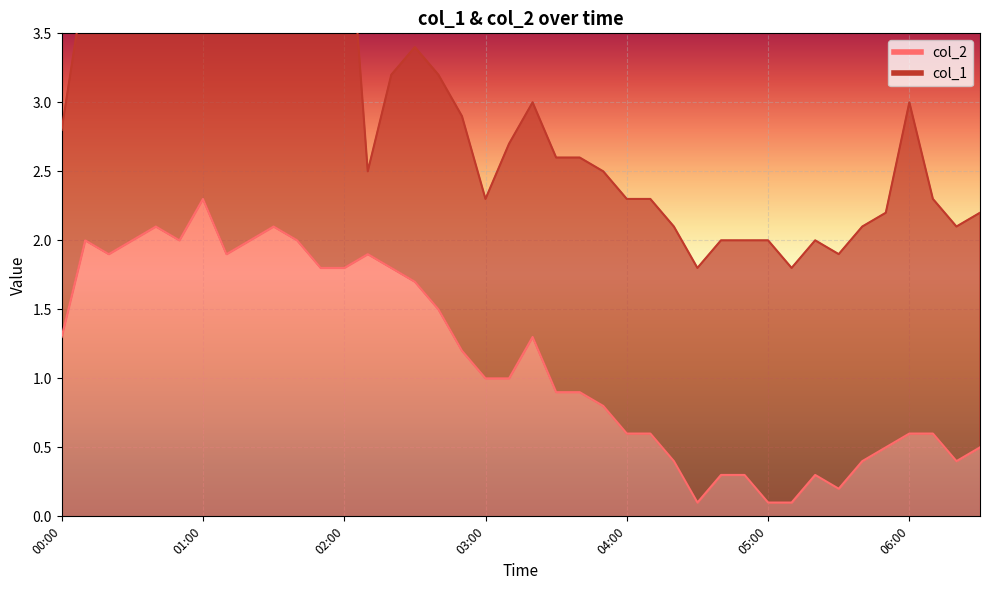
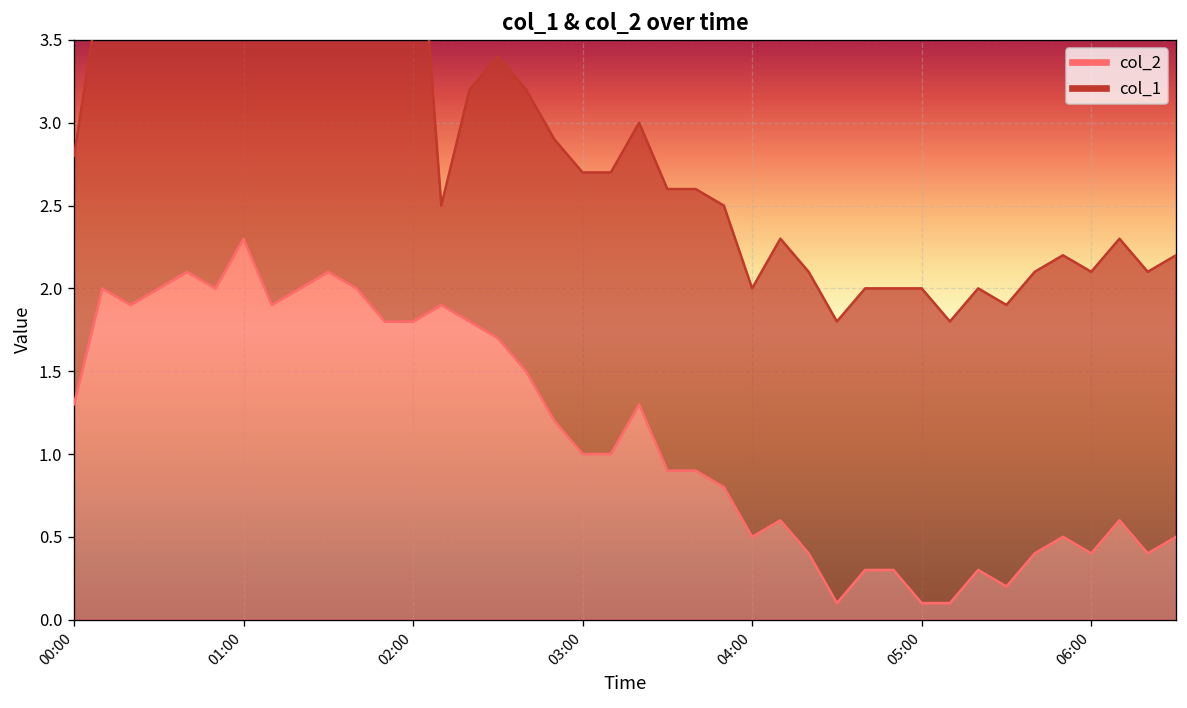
col_1, 03:00: 1.3 -> 1.7
col_2, 04:00: 0.6 -> 0.5
col_1, 04:00: 1.7 -> 1.5
col_2, 06:00: 0.6 -> 0.4
col_1, 06:00: 2.4 -> 1.7
